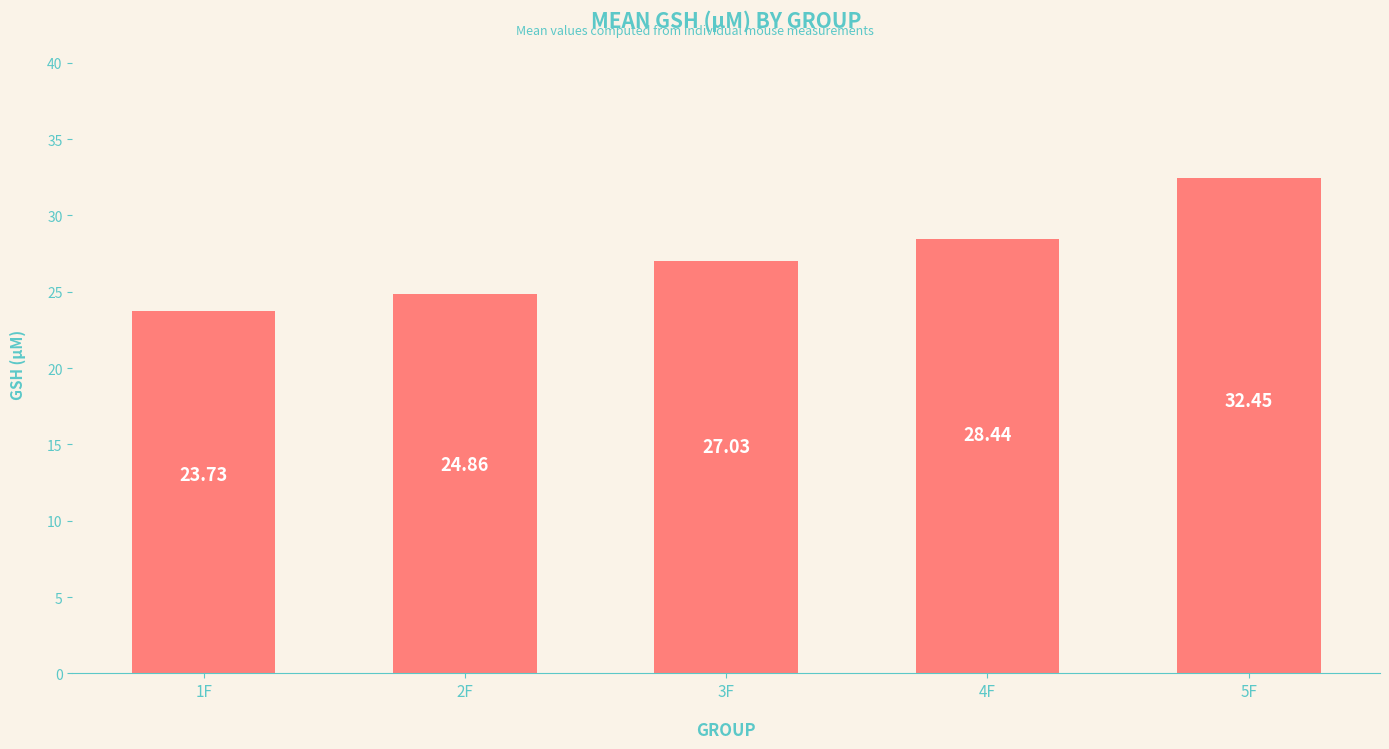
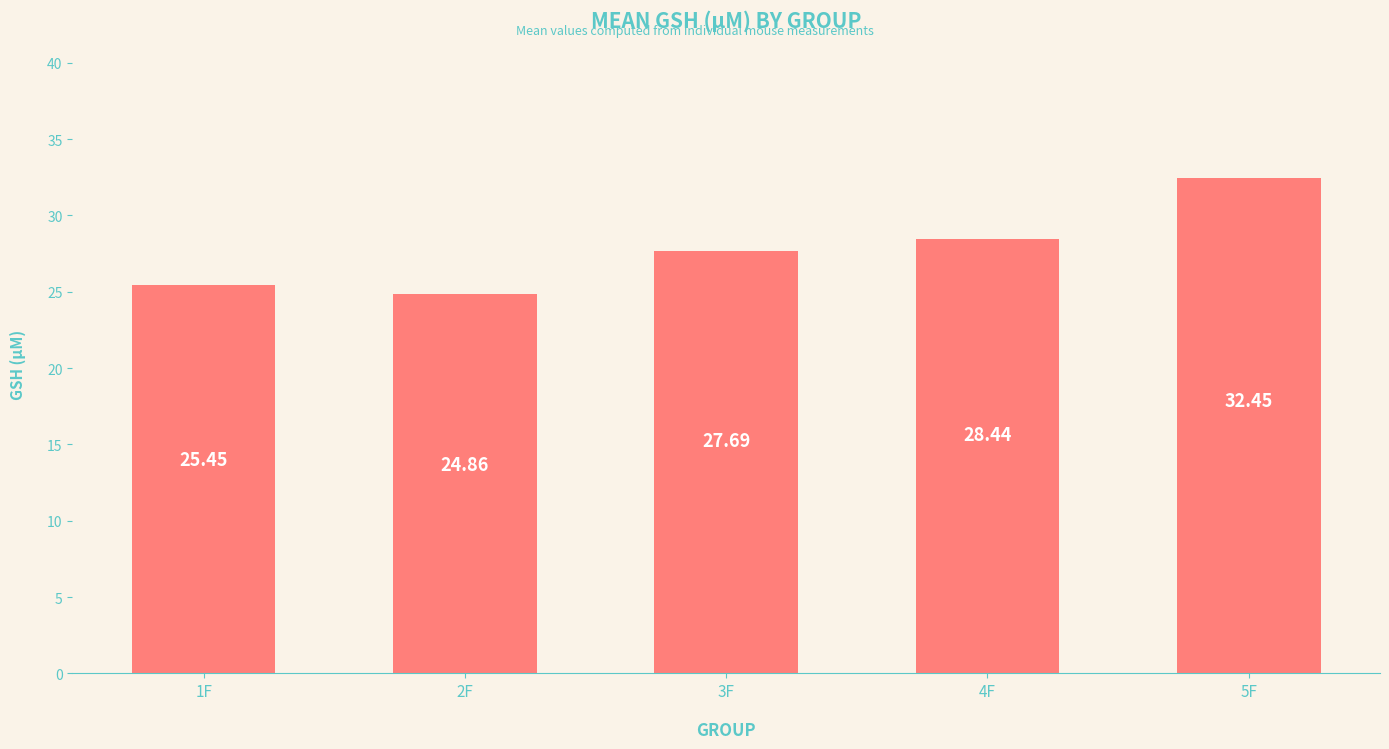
1F: 23.73 -> 25.45
3F: 27.03 -> 27.69
